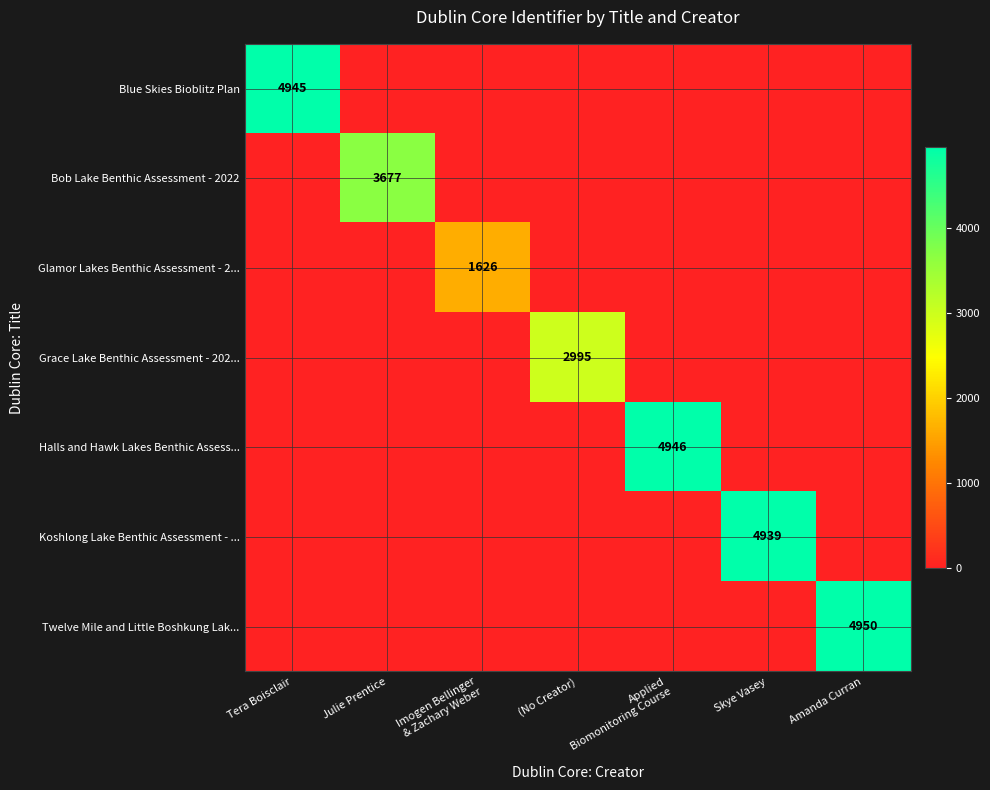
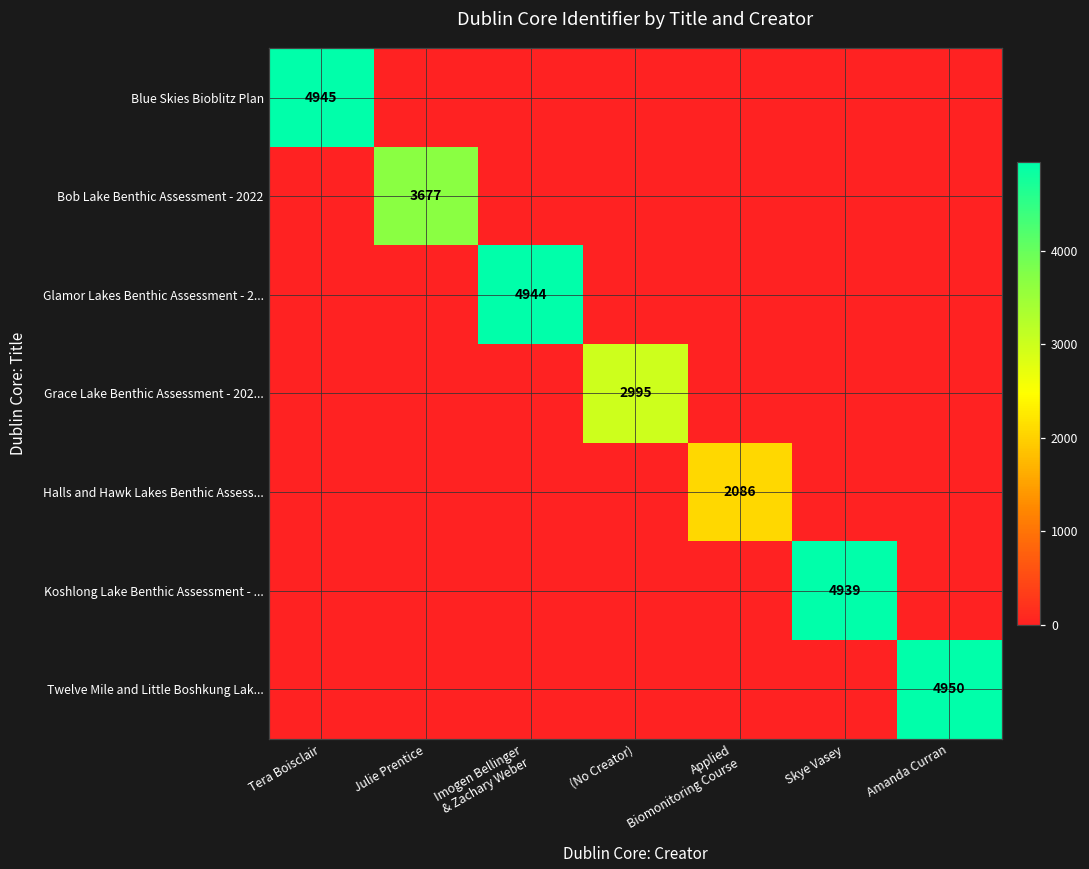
Glamor Lakes Benthic Assessment - 2..., Imogen Bellinger & Zachary Weber: 1626 -> 4944
Halls and Hawk Lakes Benthic Assess..., Applied Biomonitoring Course: 4946 -> 2086
